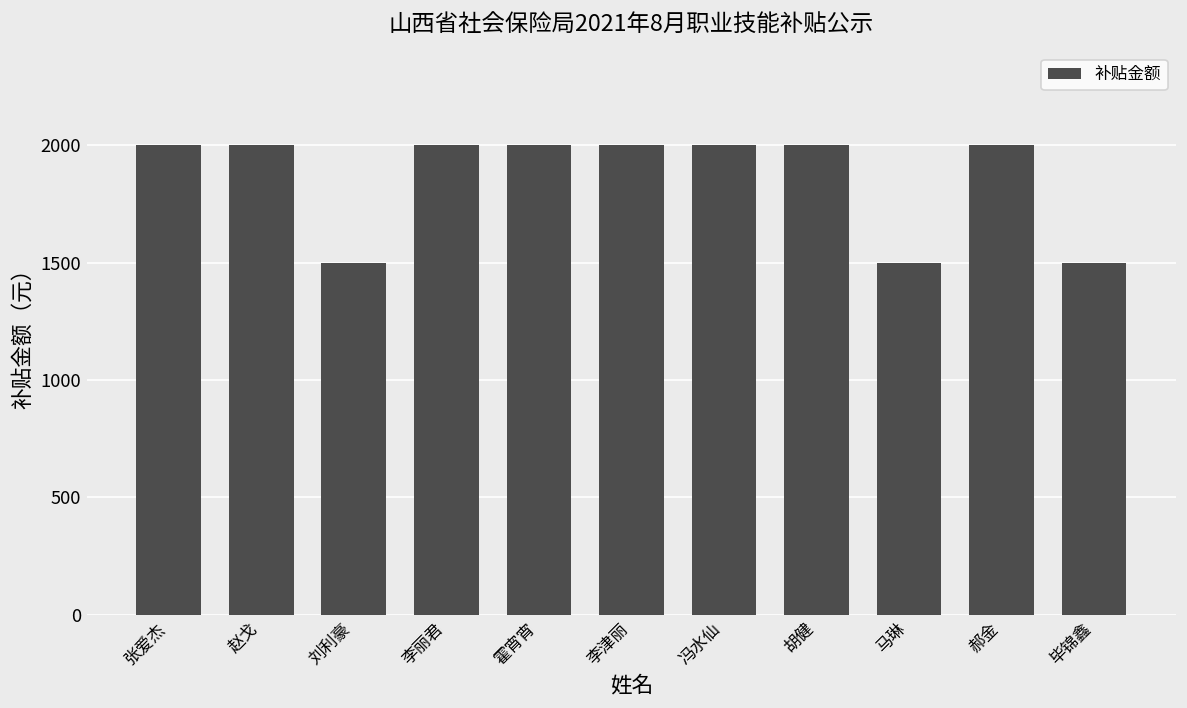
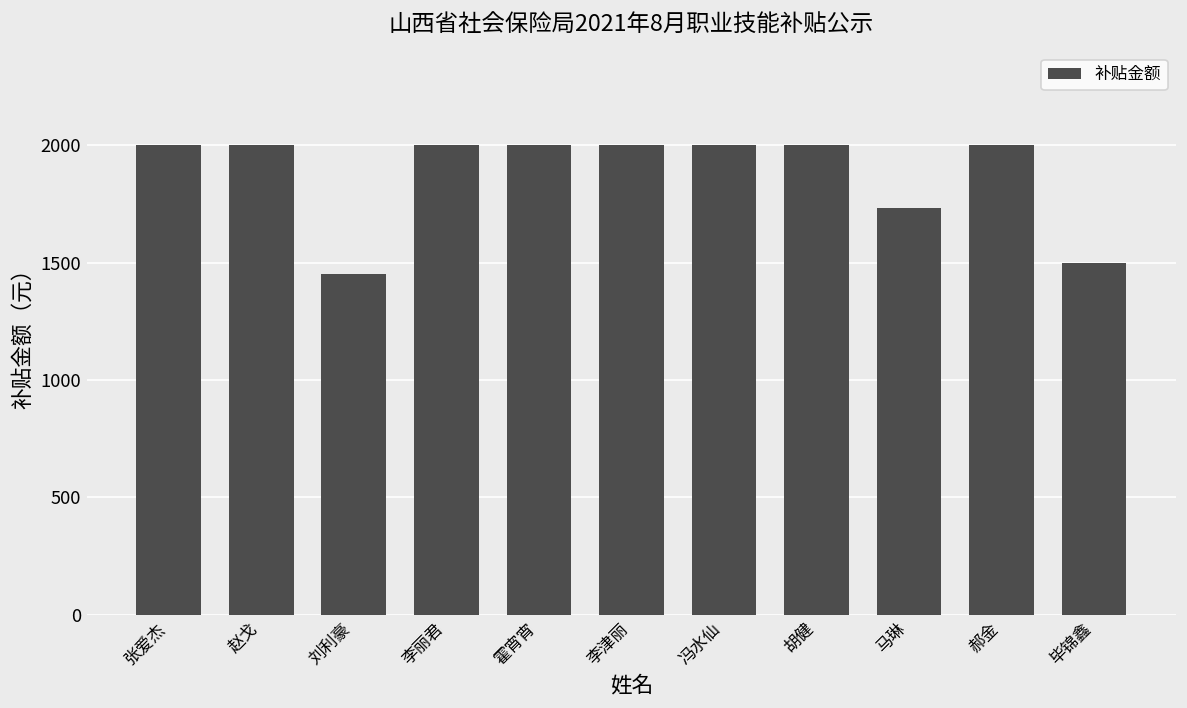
刘利豪: 1500 -> 1450
马琳: 1500 -> 1730
